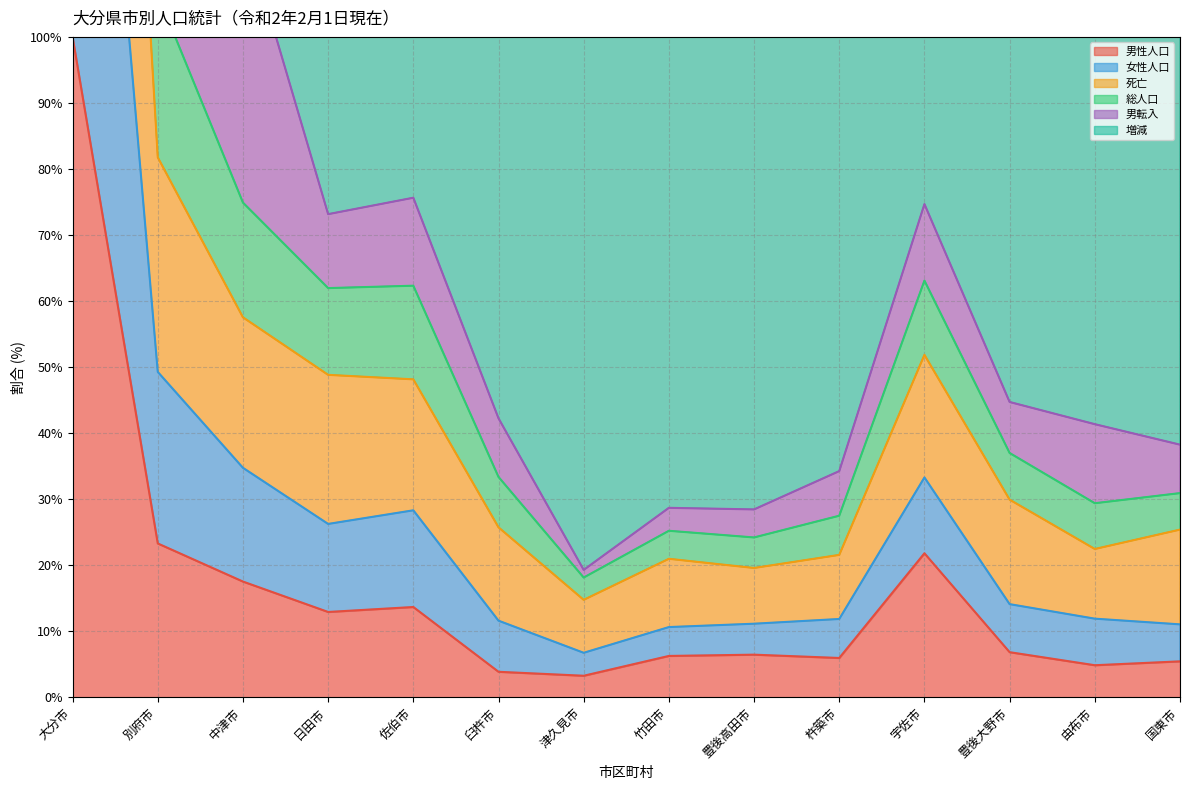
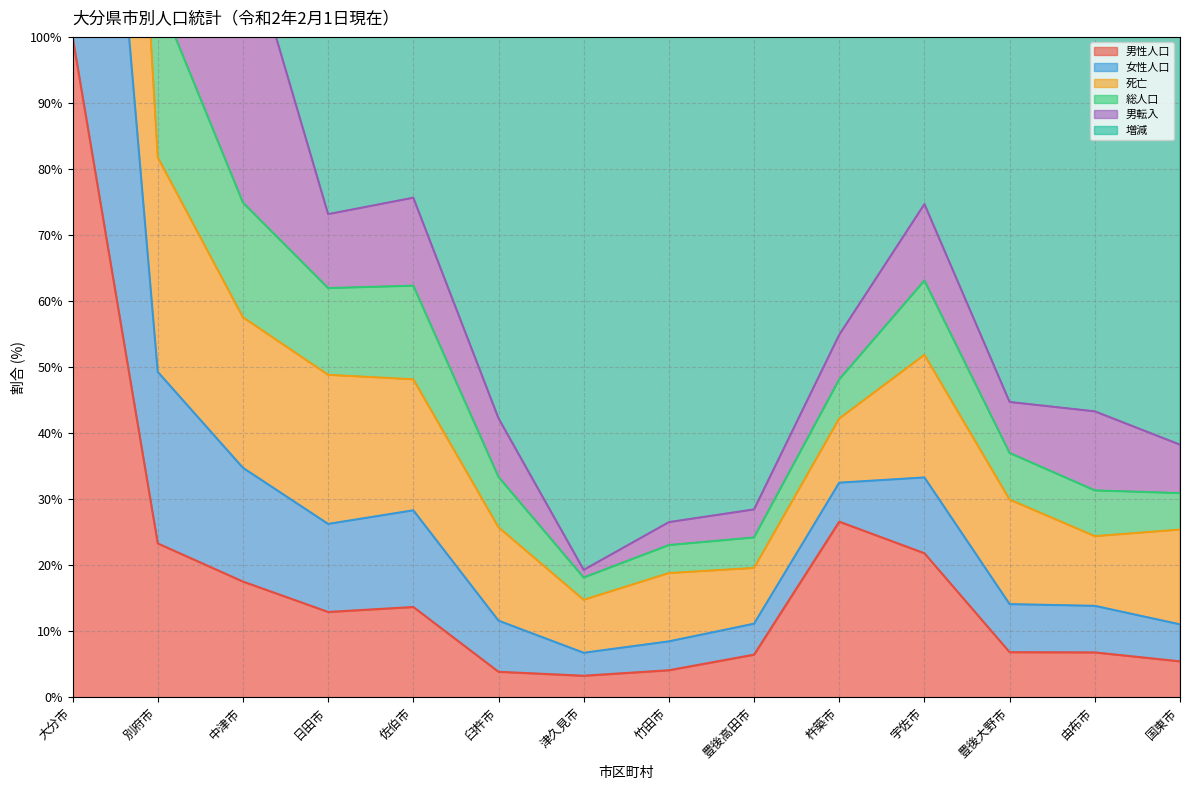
男性人口, 竹田市: 6% -> 4%
男性人口, 杵築市: 6% -> 27%
男性人口, 由布市: 5% -> 7%
